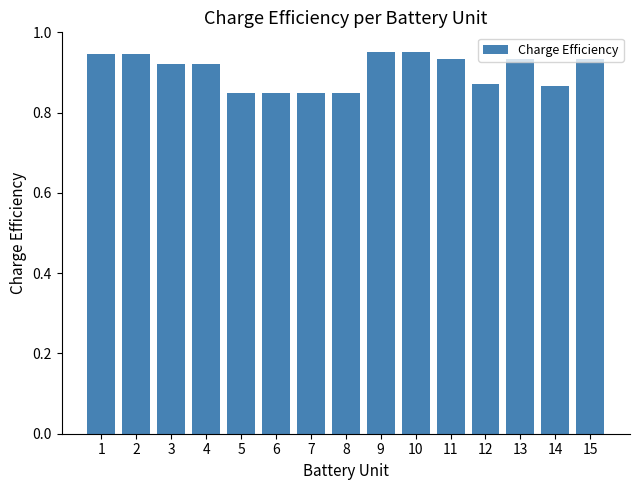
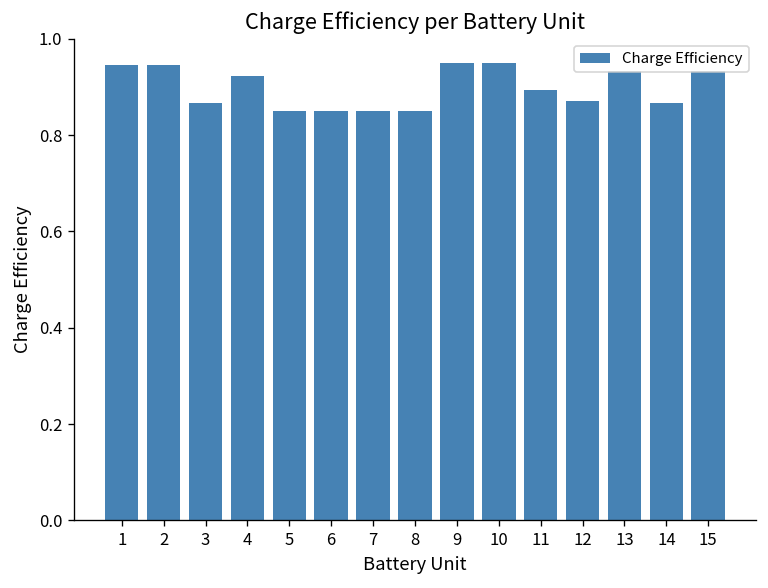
3: 0.92 -> 0.87
11: 0.93 -> 0.89
